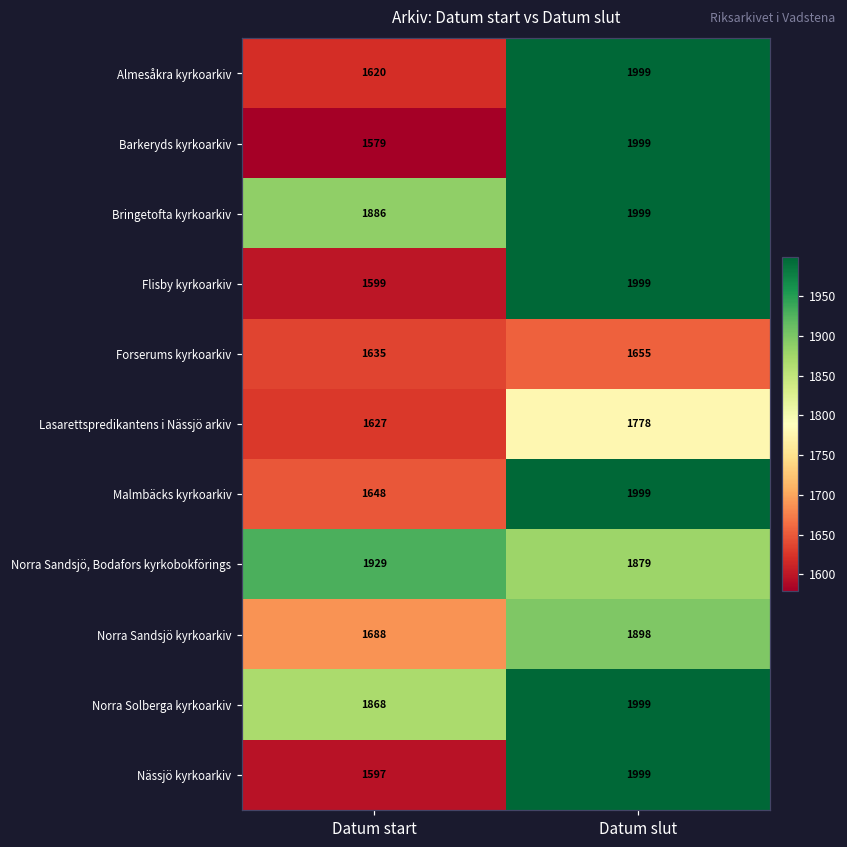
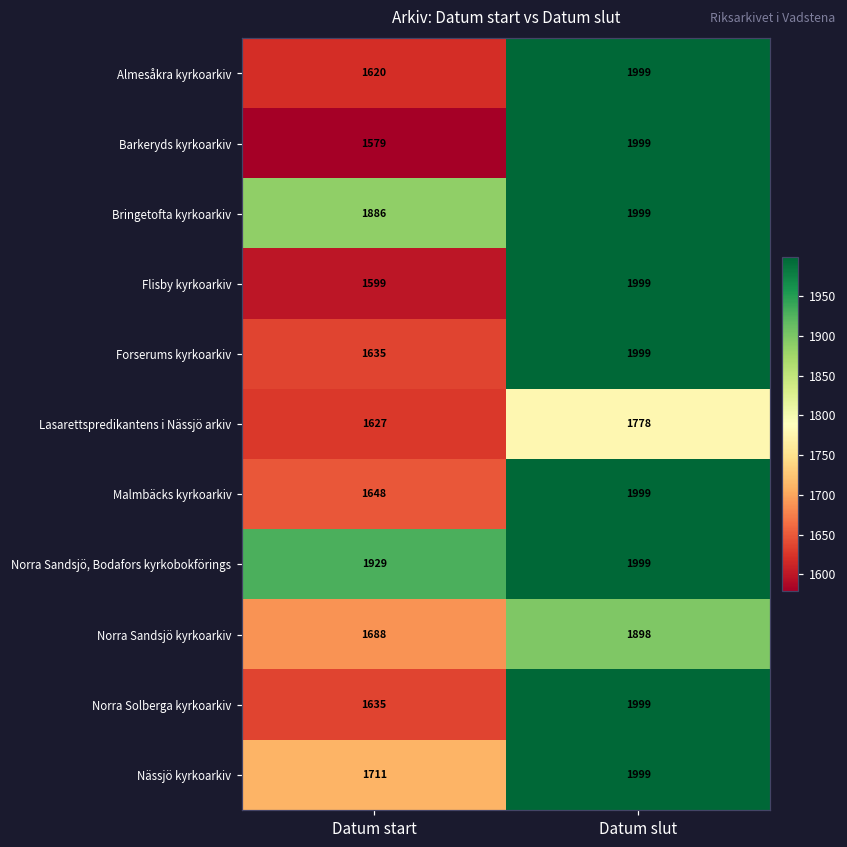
Forserums kyrkoarkiv, Datum slut: 1655 -> 1999
Norra Sandsjö, Bodafors kyrkobokförings, Datum slut: 1879 -> 1999
Norra Solberga kyrkoarkiv, Datum start: 1868 -> 1635
Nässjö kyrkoarkiv, Datum start: 1597 -> 1711
